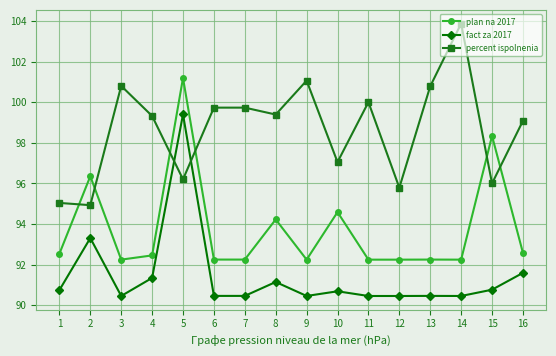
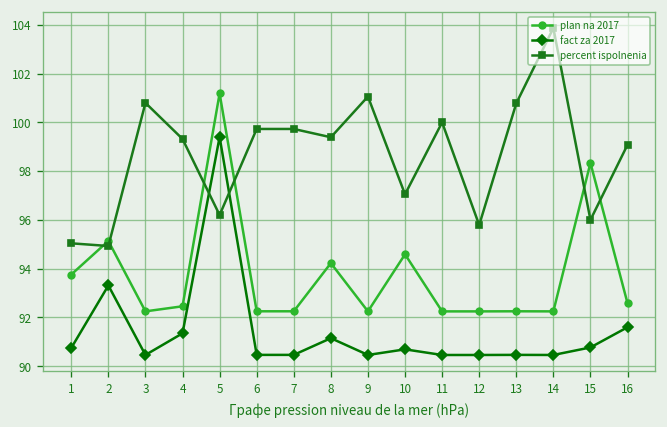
plan na 2017, 1: 92.5 -> 93.8
plan na 2017, 2: 96.4 -> 95.1
